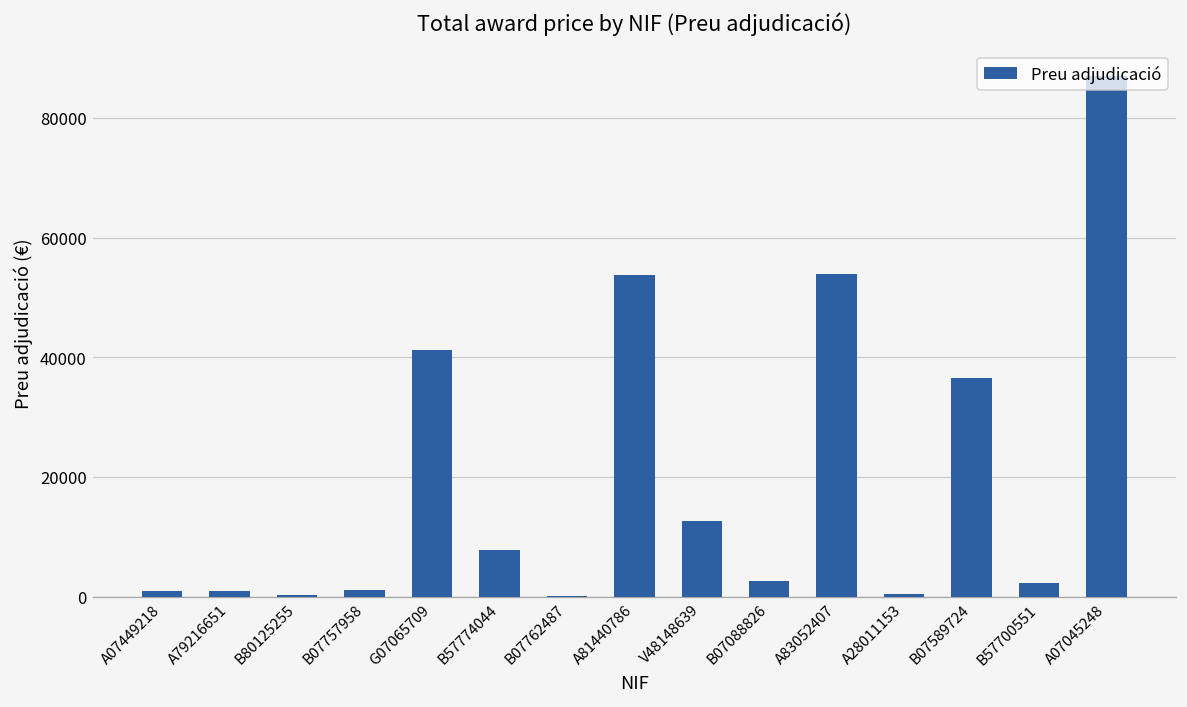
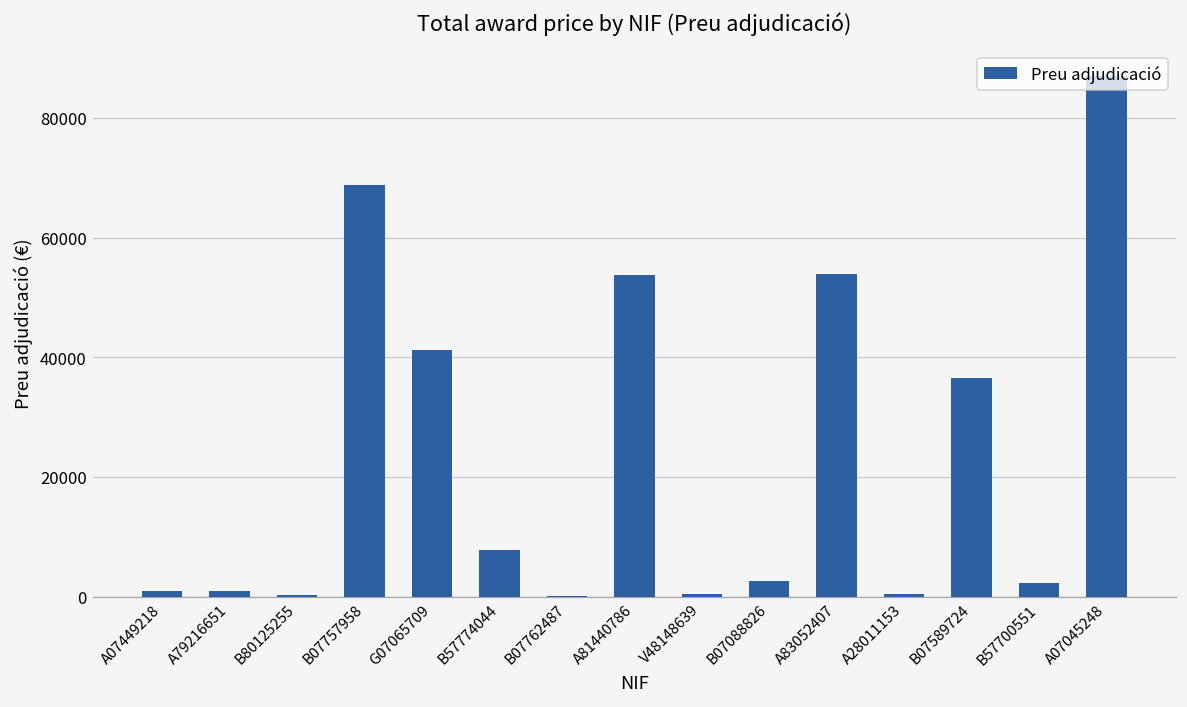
B07757958: 1000 -> 69000
V48148639: 13000 -> 0
